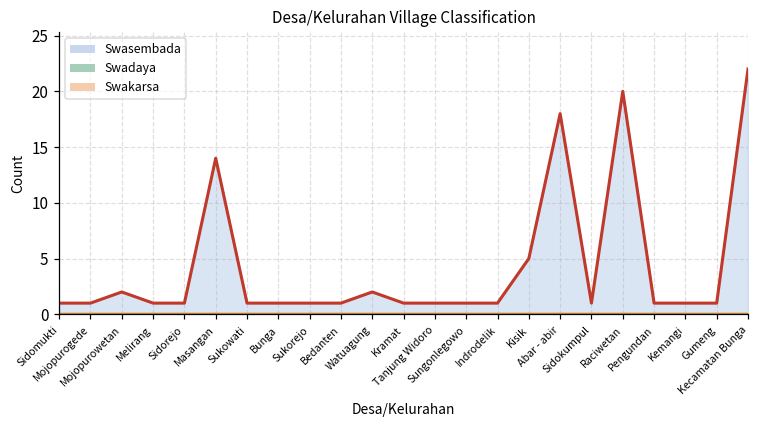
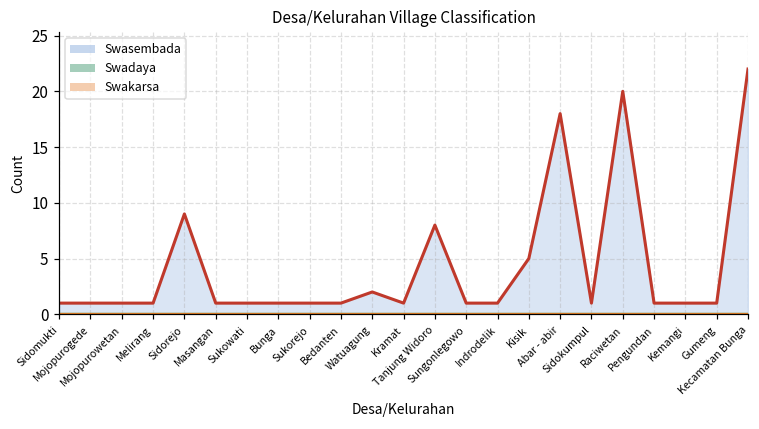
Swasembada, Mojopurowetan: 2 -> 1
Swasembada, Sidorejo: 1 -> 9
Swasembada, Masangan: 14 -> 1
Swasembada, Tanjung Widoro: 1 -> 8
